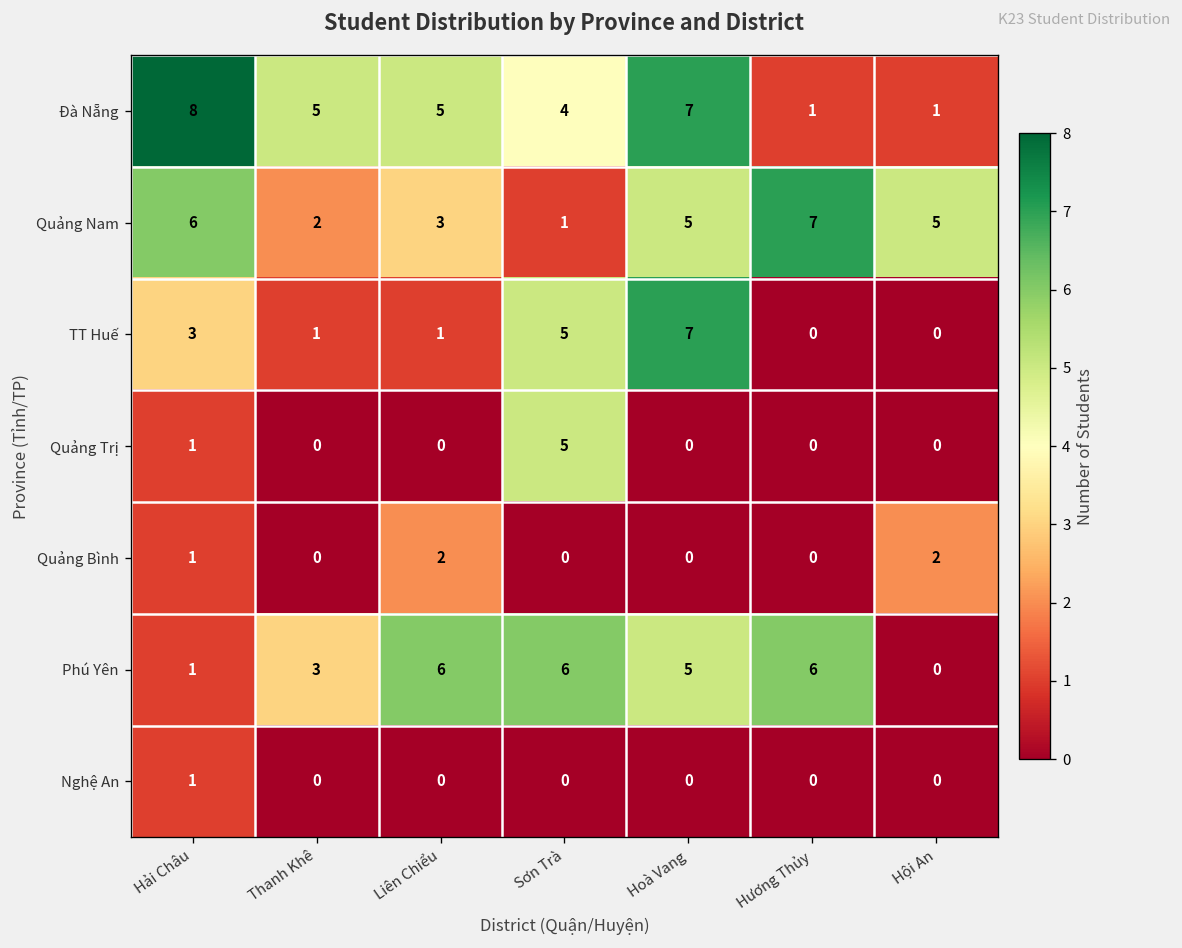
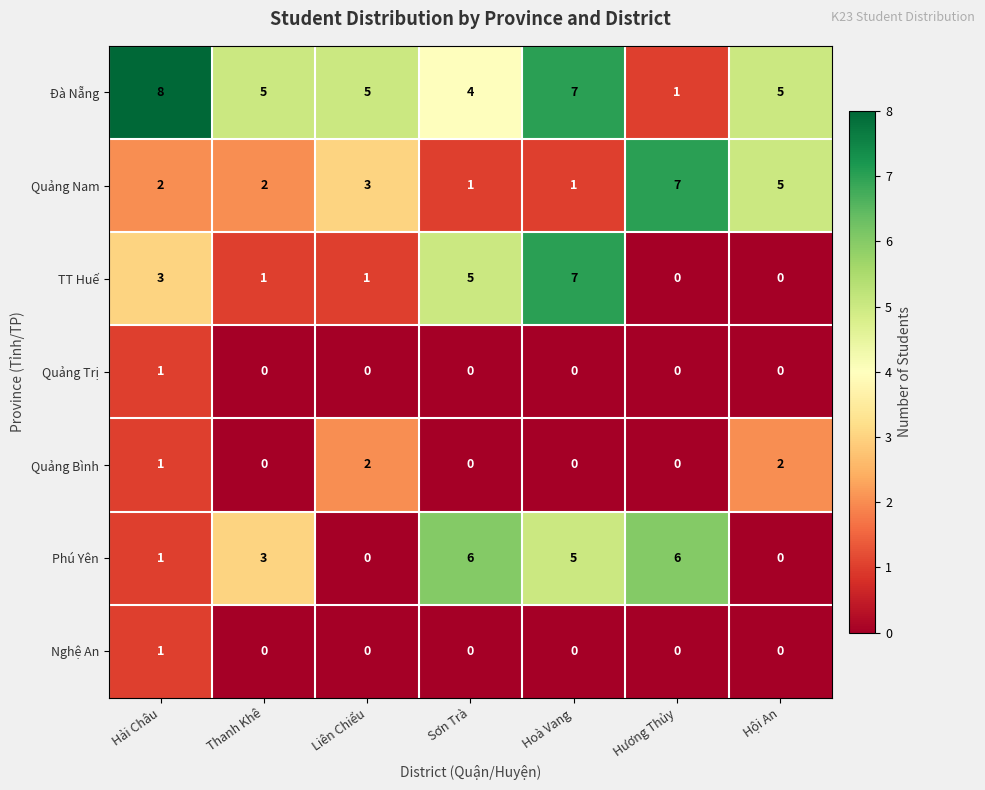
Đà Nẵng, Hội An: 1 -> 5
Quảng Nam, Hải Châu: 6 -> 2
Quảng Nam, Hoà Vang: 5 -> 1
Quảng Trị, Sơn Trà: 5 -> 0
Phú Yên, Liên Chiểu: 6 -> 0
